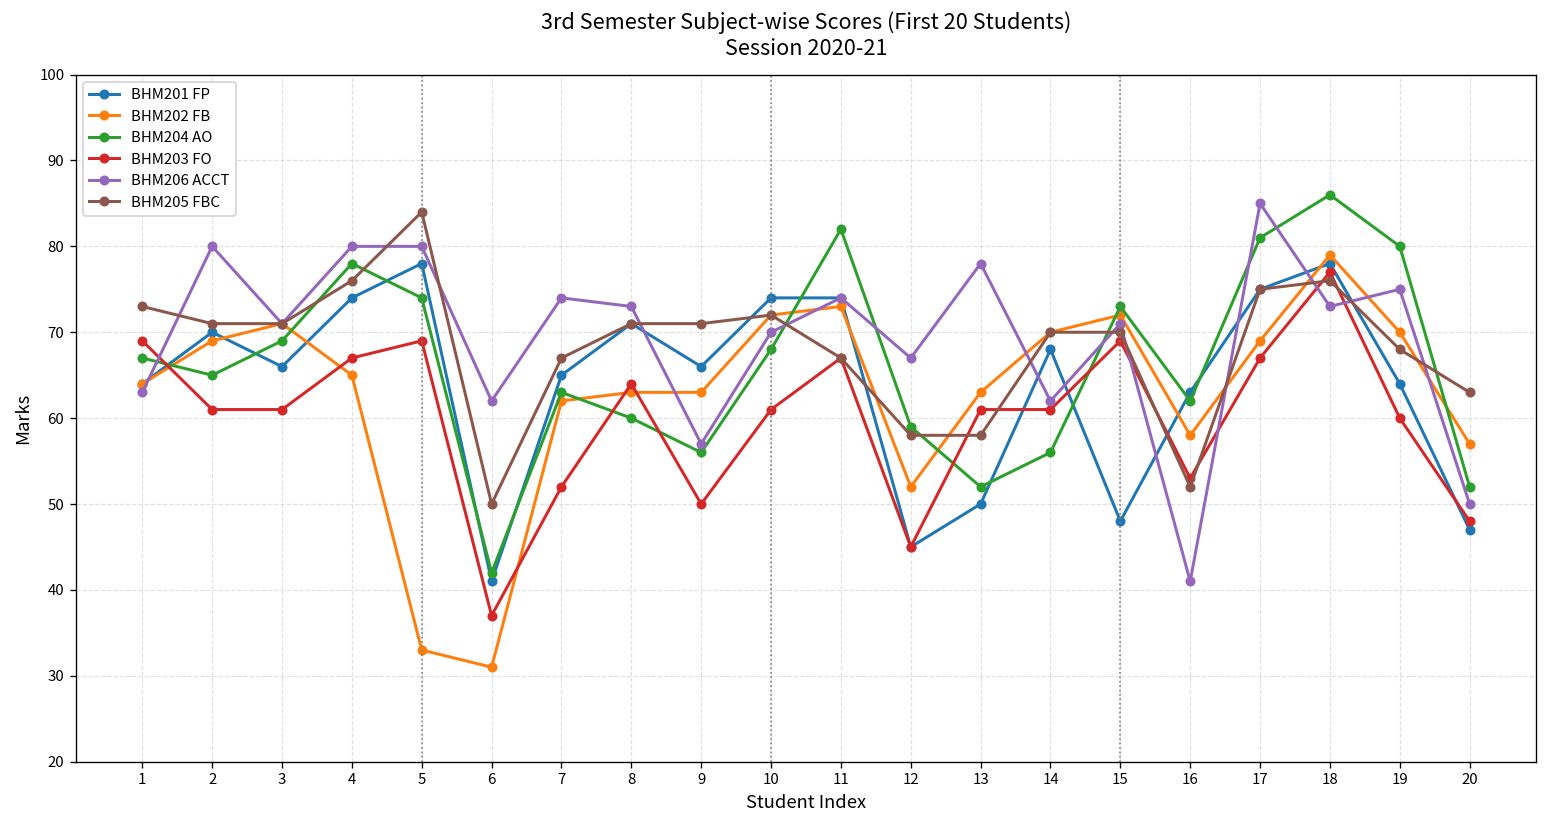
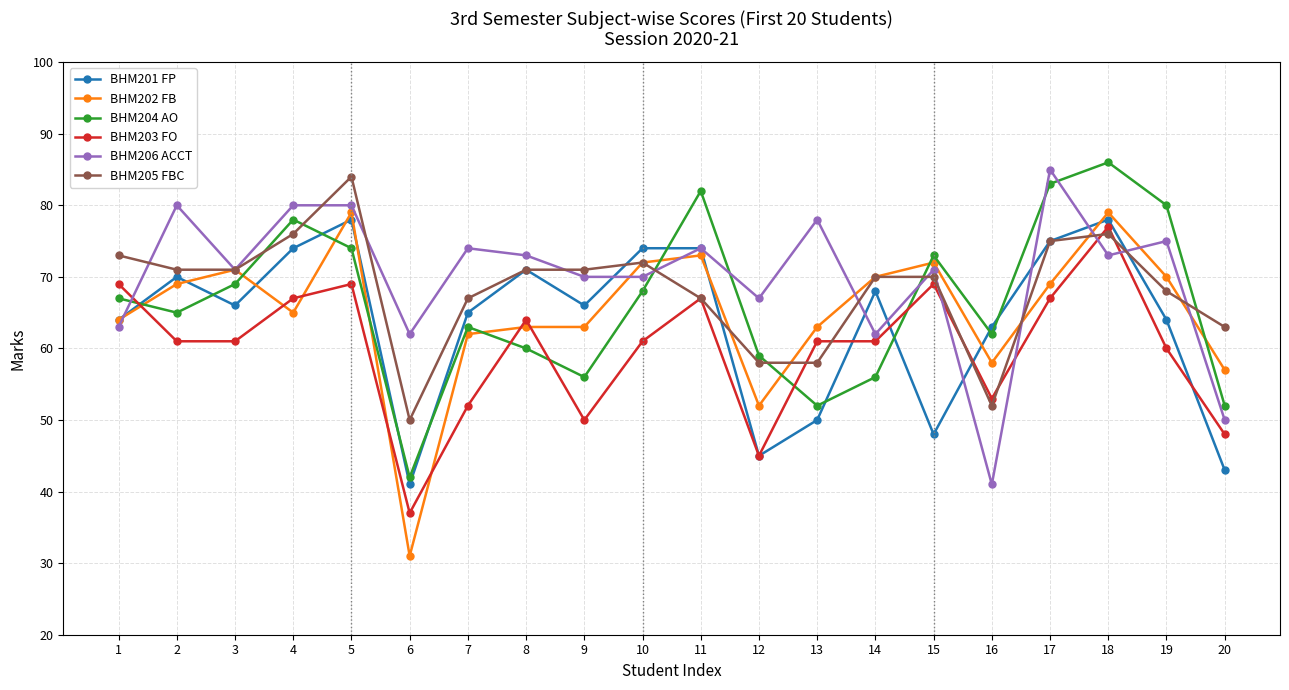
BHM202 FB, 5: 33 -> 79
BHM206 ACCT, 9: 57 -> 70
BHM204 AO, 17: 81 -> 83
BHM201 FP, 20: 47 -> 43
